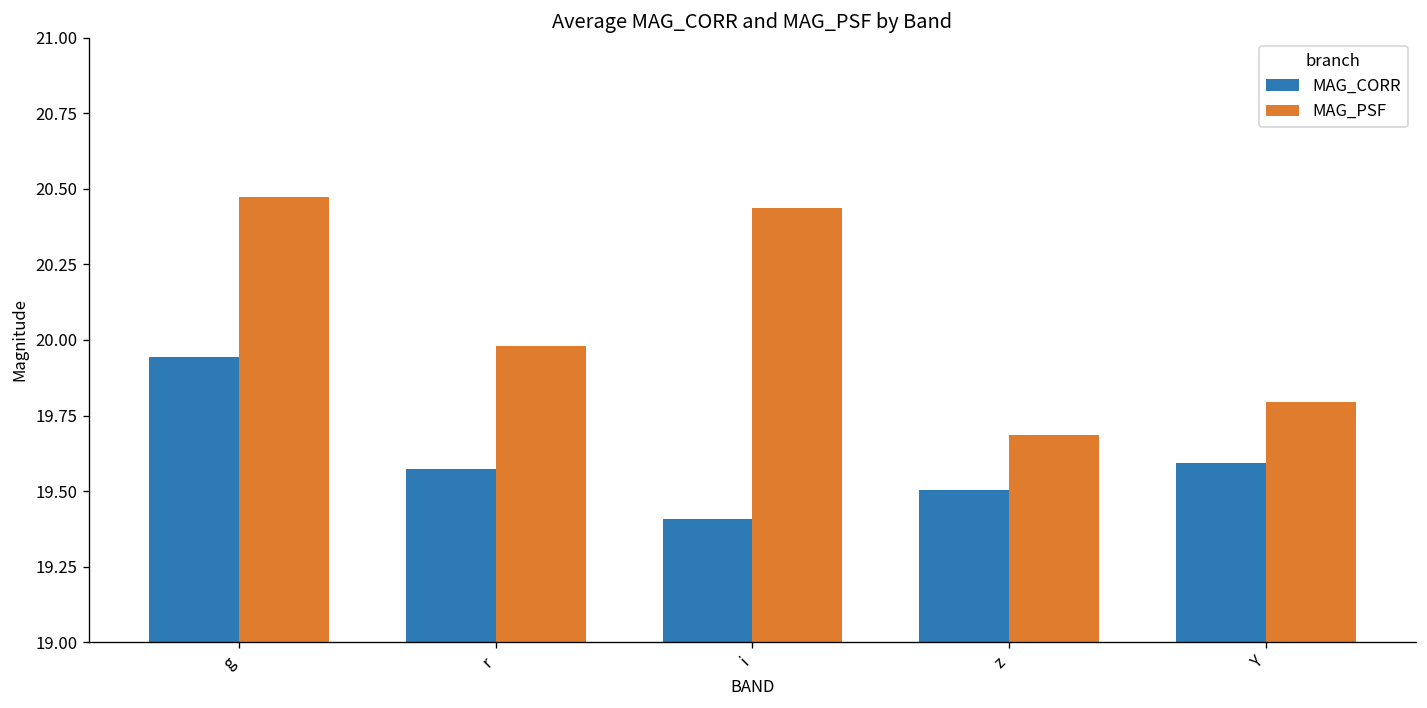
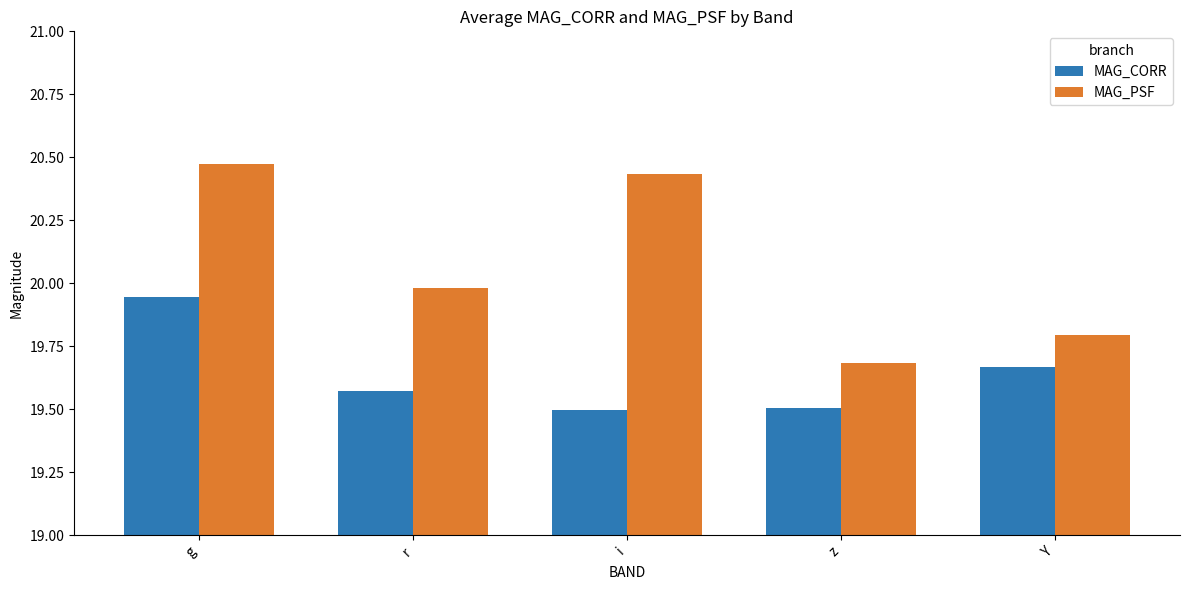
MAG_CORR, i: 19.41 -> 19.50
MAG_CORR, Y: 19.59 -> 19.67
